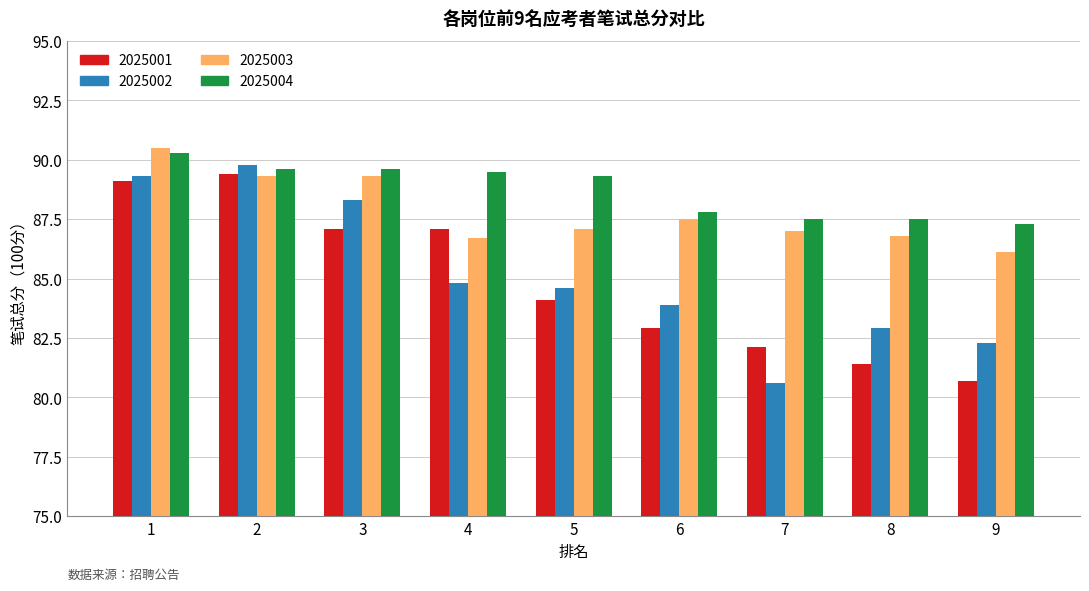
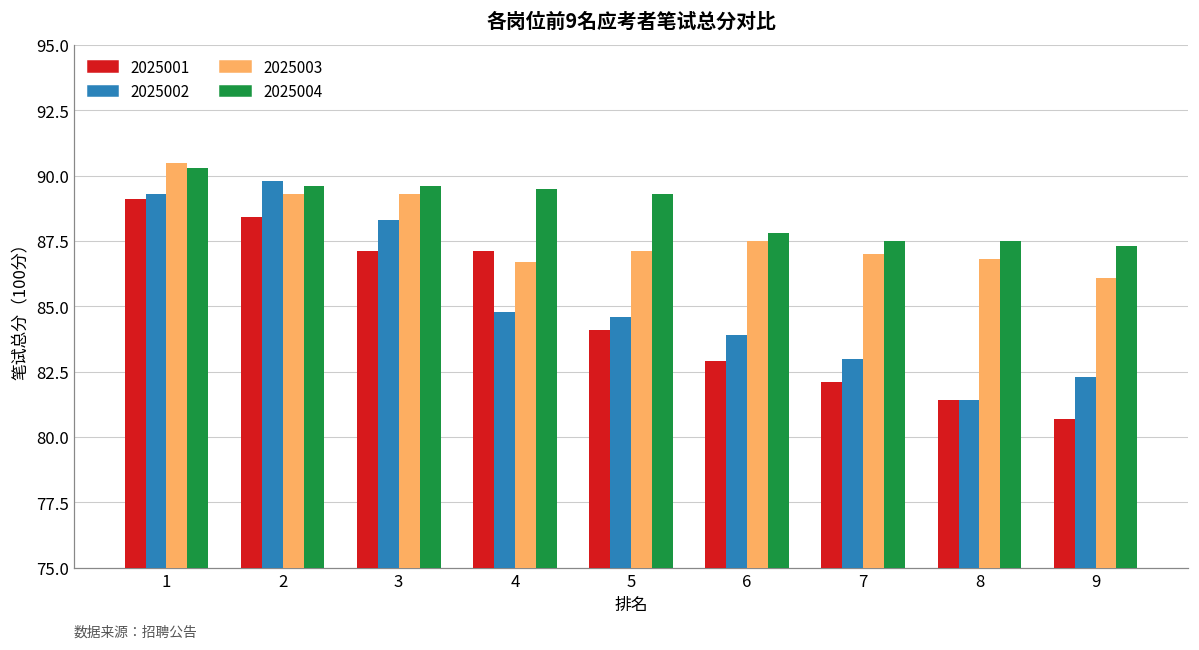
2025001, 2: 89.4 -> 88.4
2025002, 7: 80.6 -> 83.0
2025002, 8: 82.9 -> 81.4
